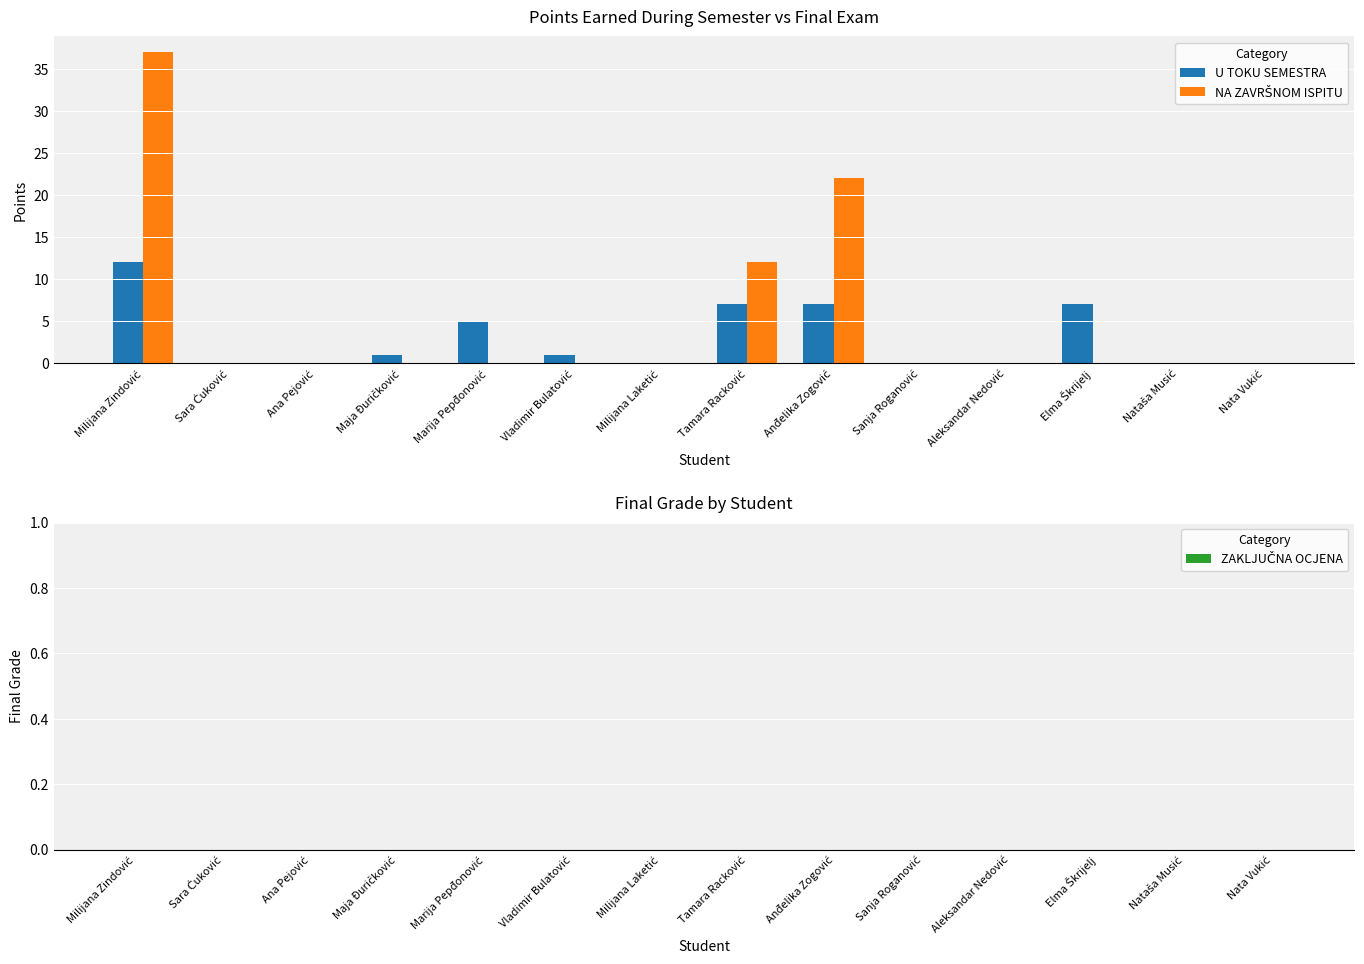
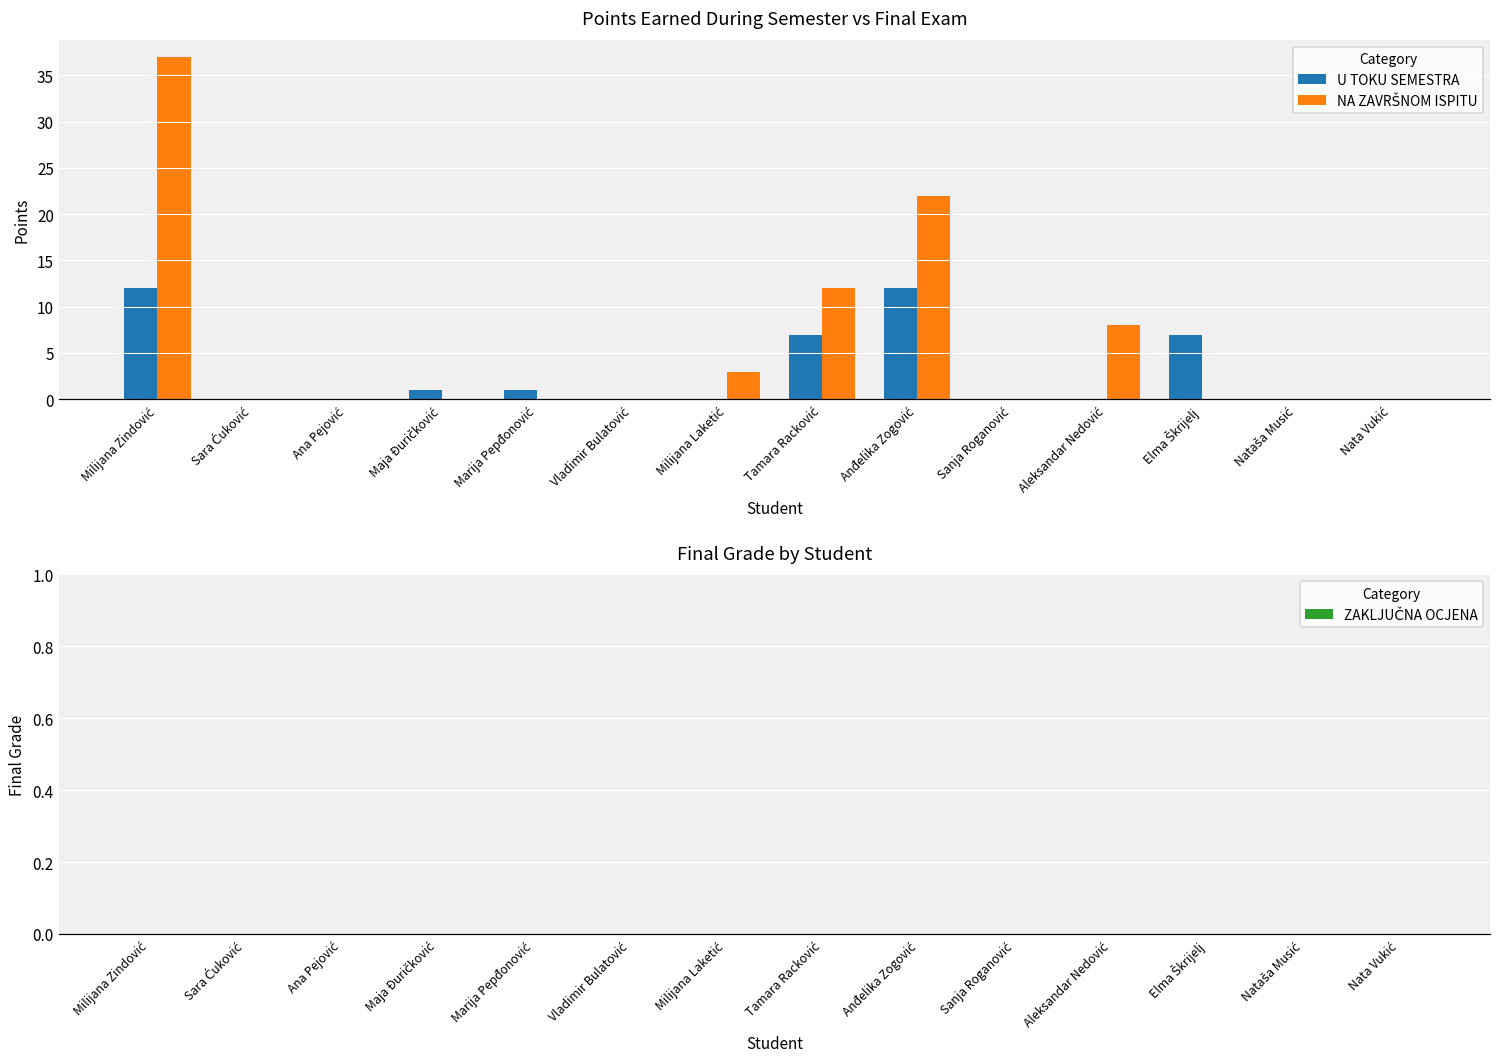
Points Earned During Semester vs Final Exam, U TOKU SEMESTRA, Marija Pepđonović: 5 -> 1
Points Earned During Semester vs Final Exam, U TOKU SEMESTRA, Vladimir Bulatović: 1 -> 0
Points Earned During Semester vs Final Exam, NA ZAVRŠNOM ISPITU, Milijana Laketić: 0 -> 3
Points Earned During Semester vs Final Exam, U TOKU SEMESTRA, Anđelika Zogović: 7 -> 12
Points Earned During Semester vs Final Exam, NA ZAVRŠNOM ISPITU, Aleksandar Nedović: 0 -> 8
